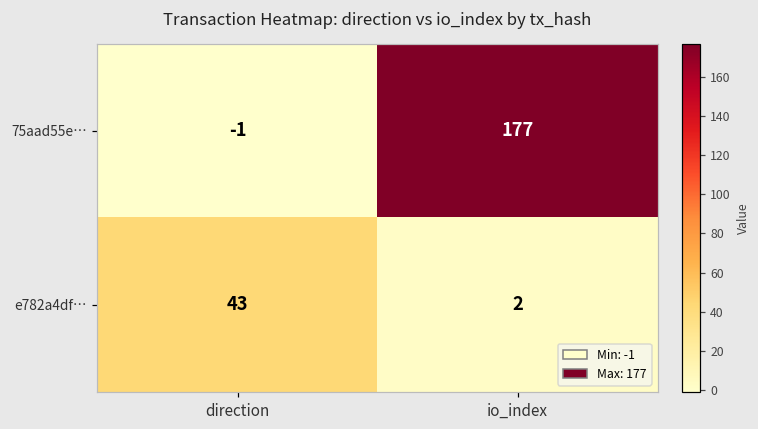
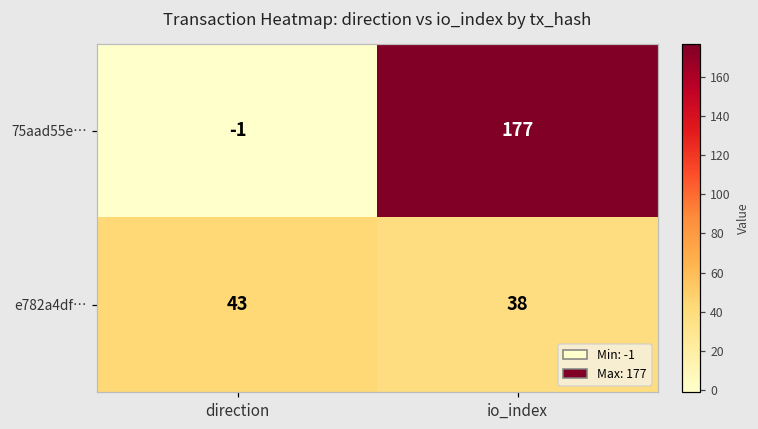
e782a4df…, io_index: 2 -> 38
